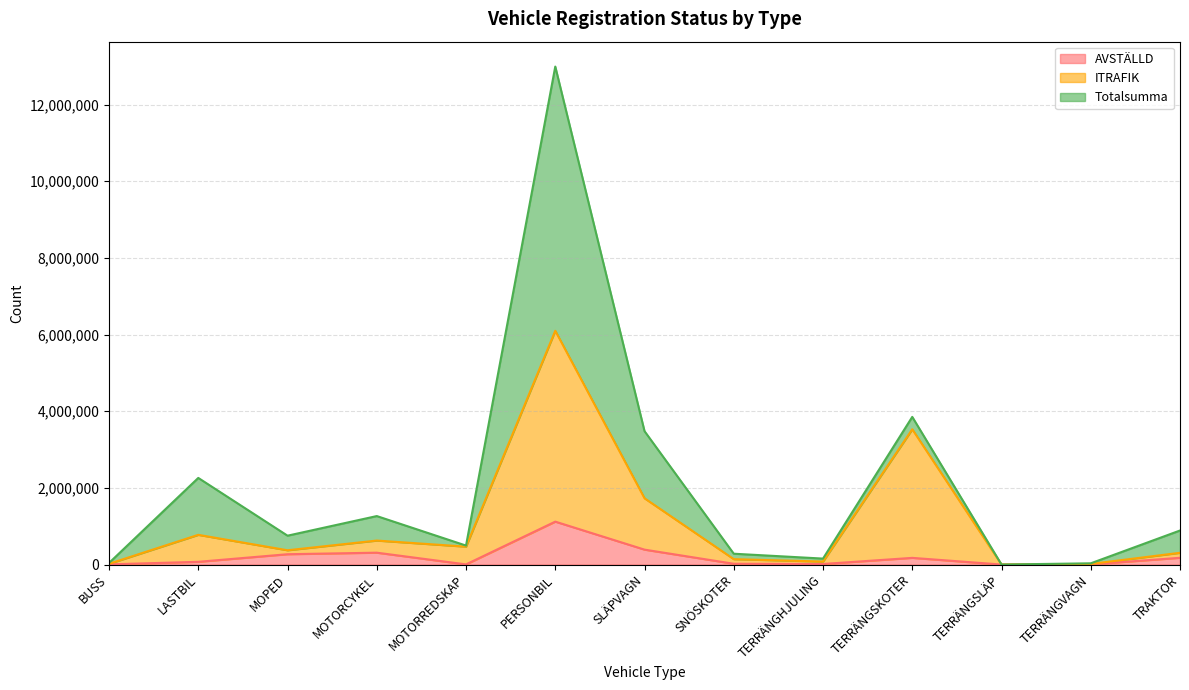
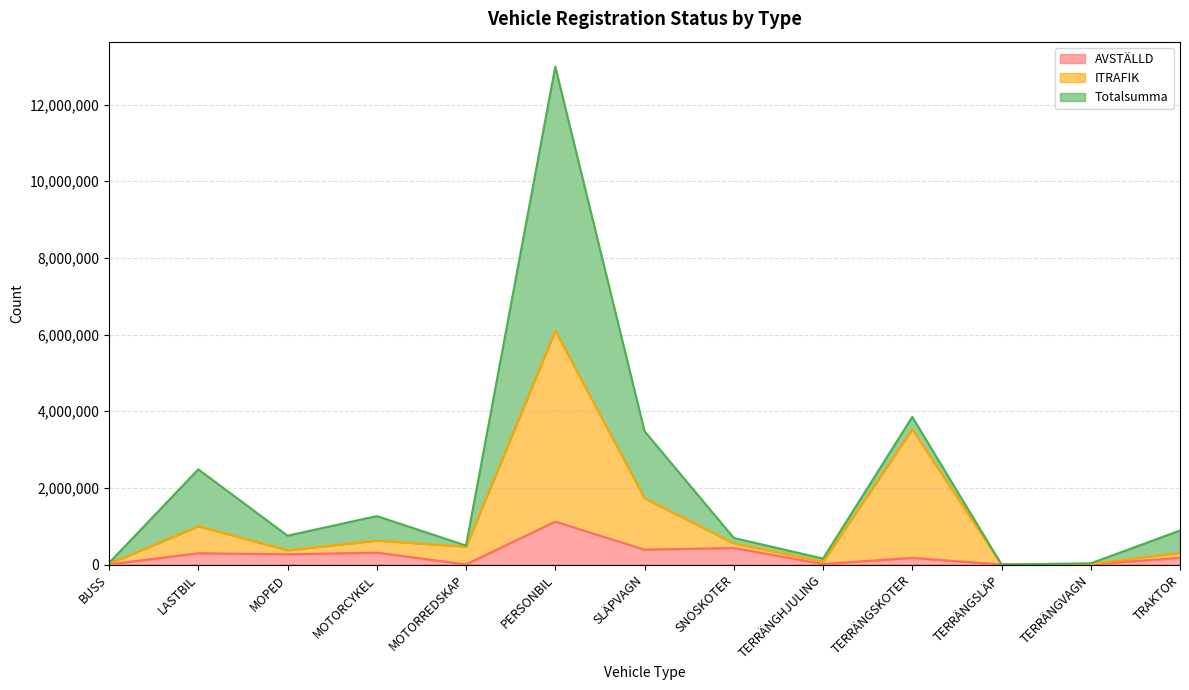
AVSTÄLLD, LASTBIL: 100,000 -> 300,000
AVSTÄLLD, SNÖSKOTER: 0 -> 400,000
